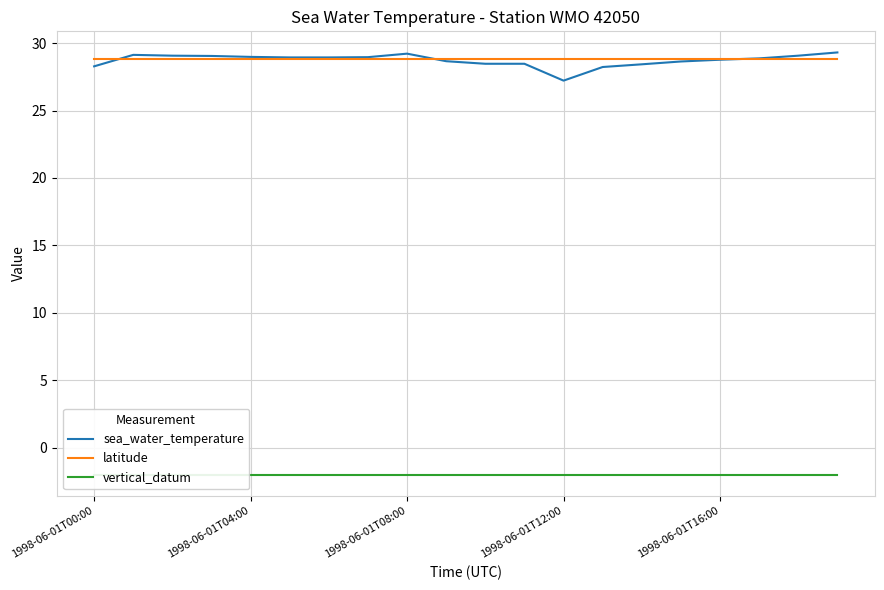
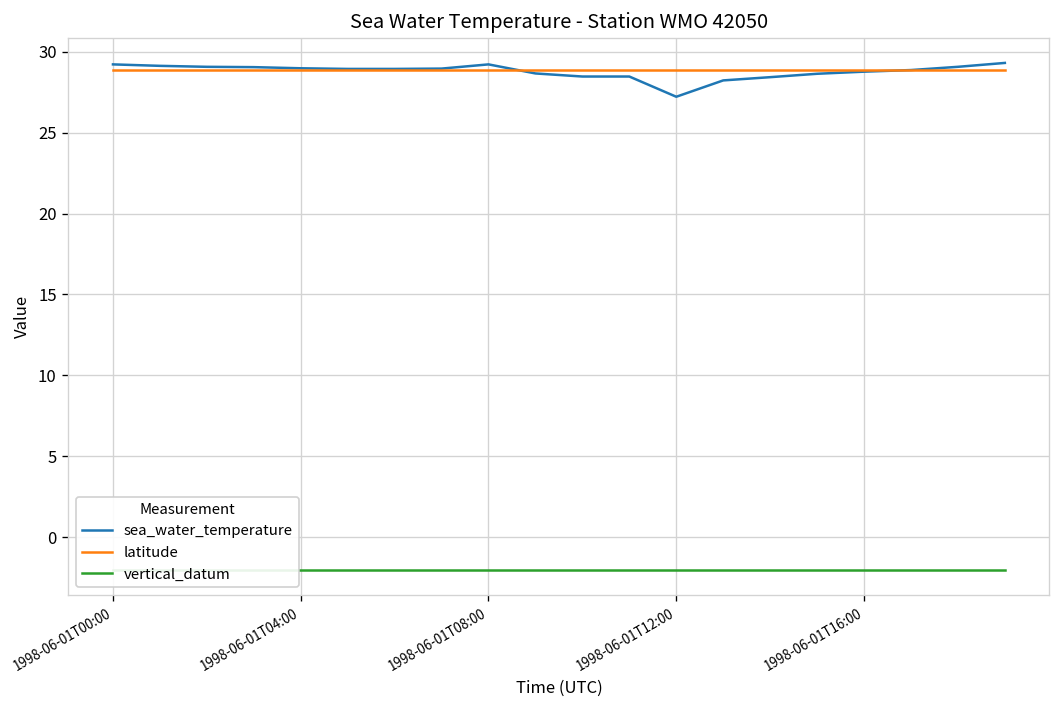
sea_water_temperature, 1998-06-01T00:00: 28.3 -> 29.2
